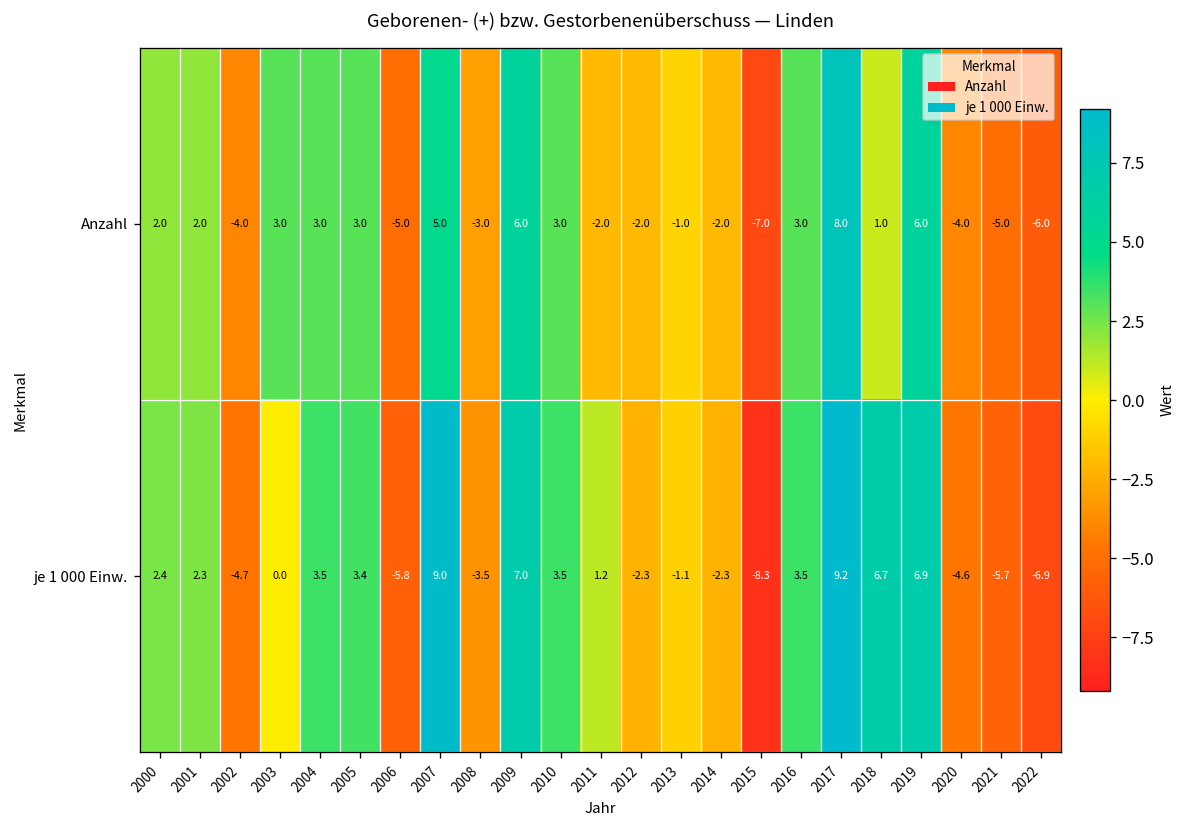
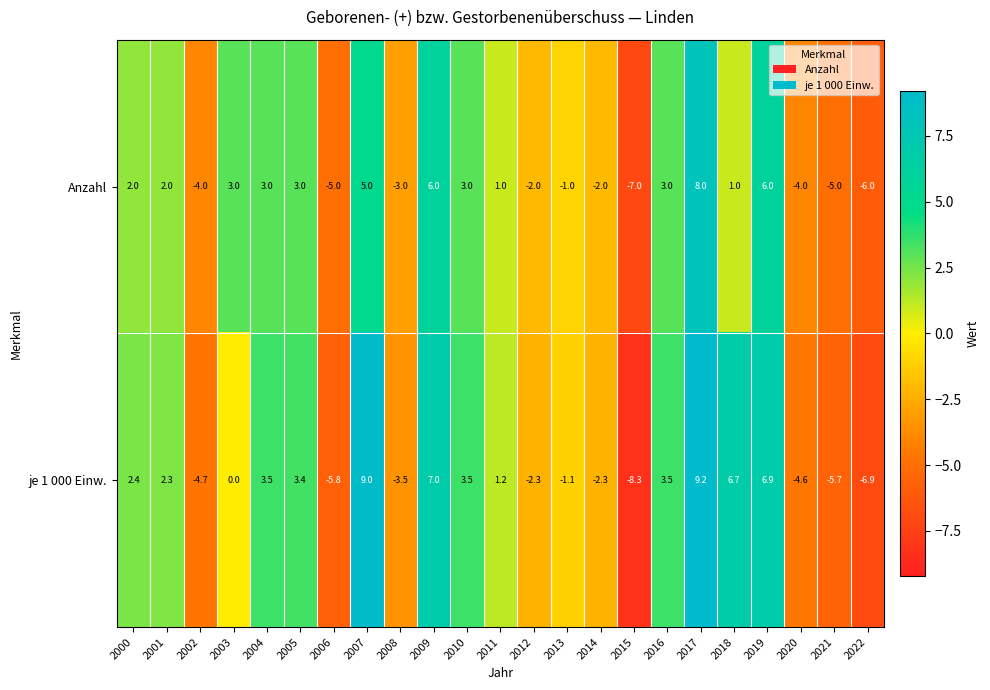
Anzahl, 2011: -2.0 -> 1.0
